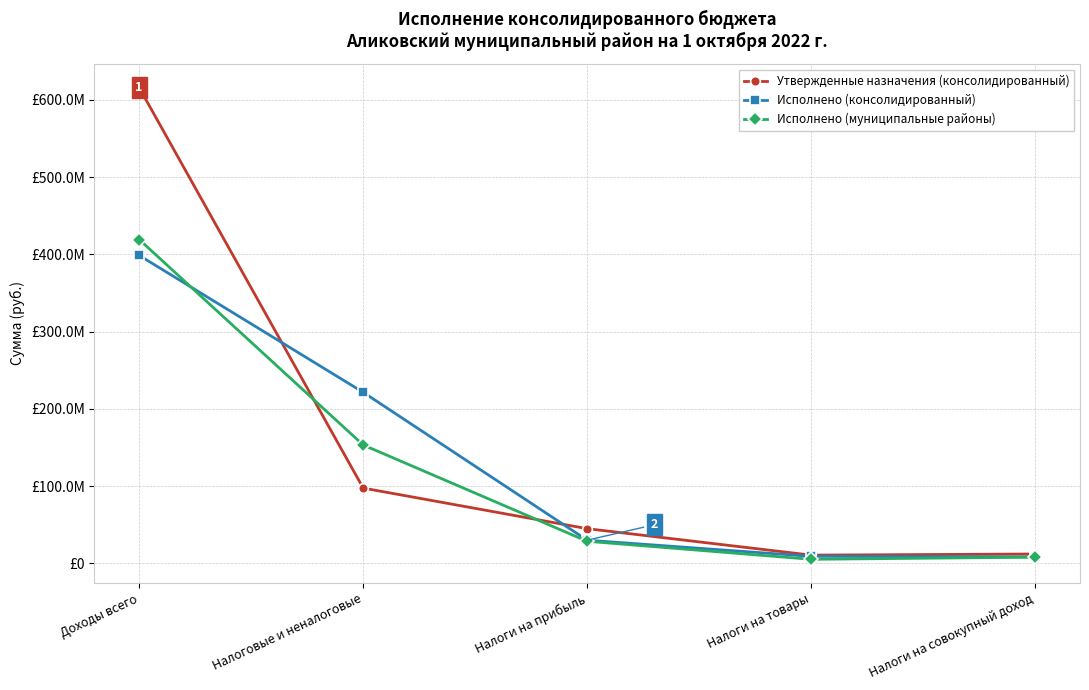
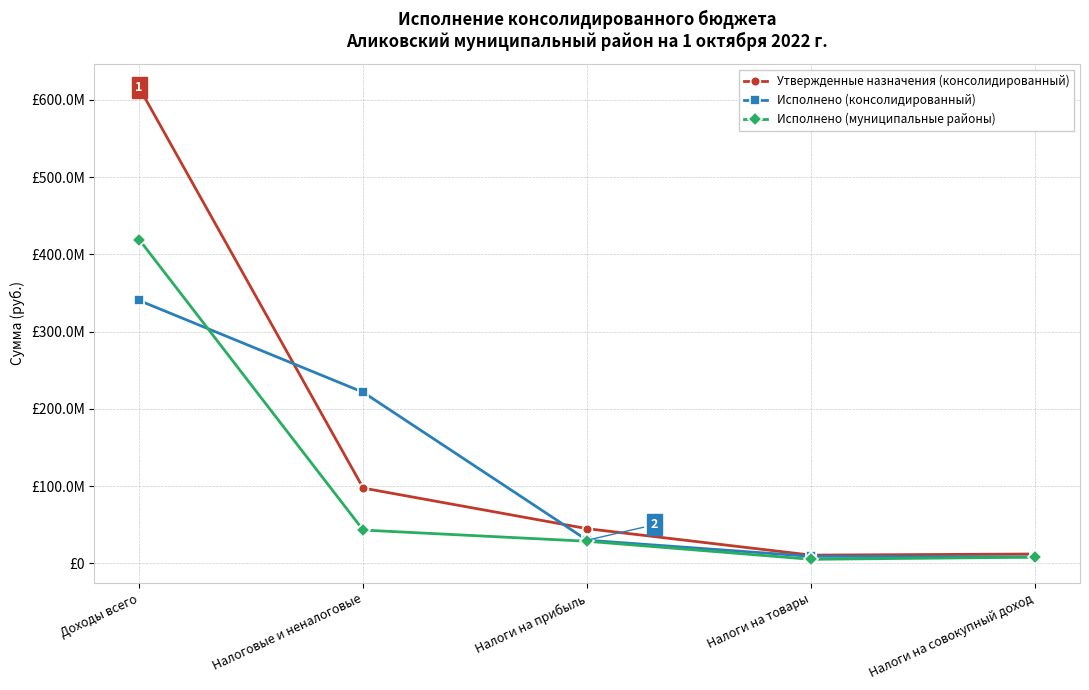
Исполнено (консолидированный), Доходы всего: £400000000 -> £340000000
Исполнено (муниципальные районы), Налоговые и неналоговые: £150000000 -> £40000000
